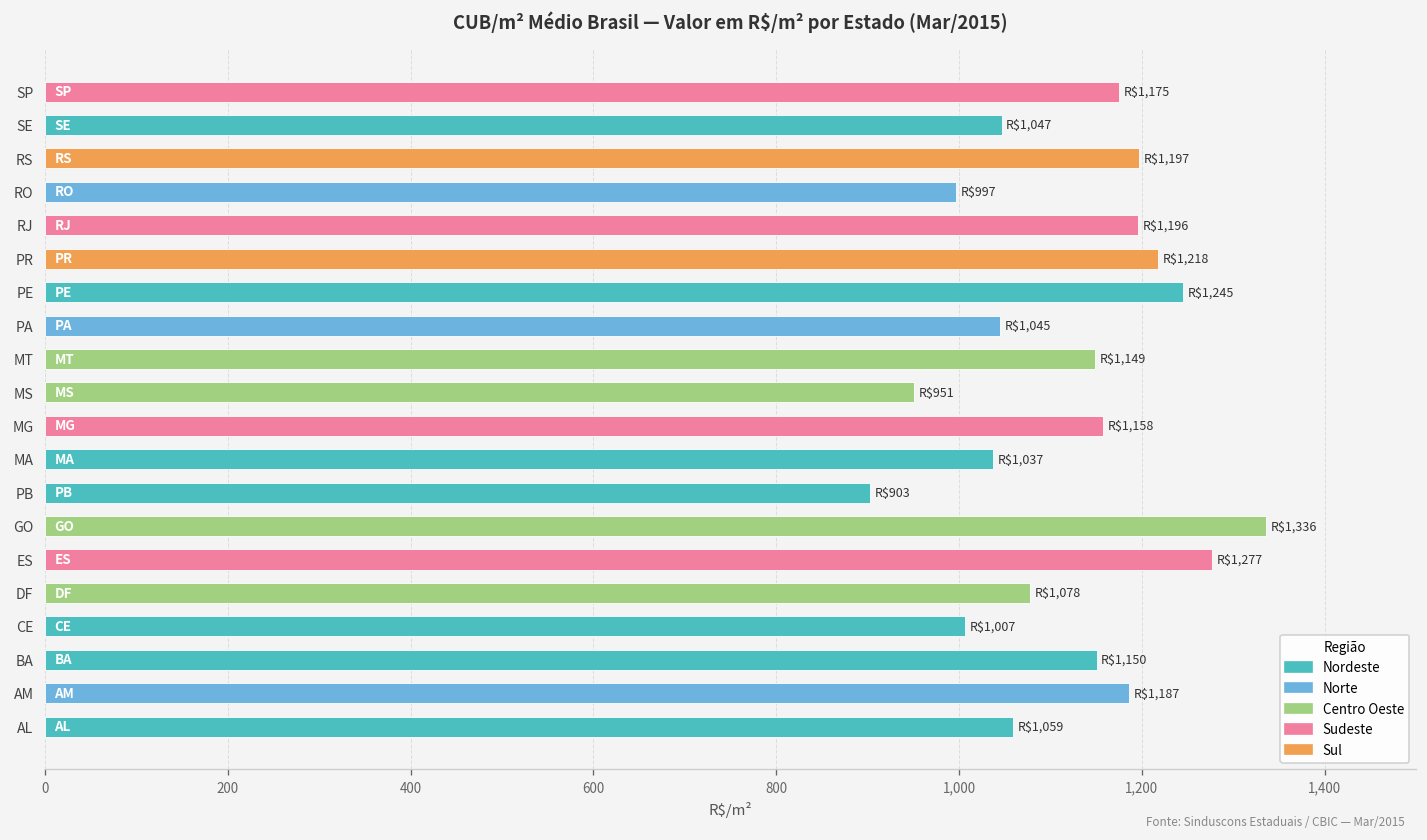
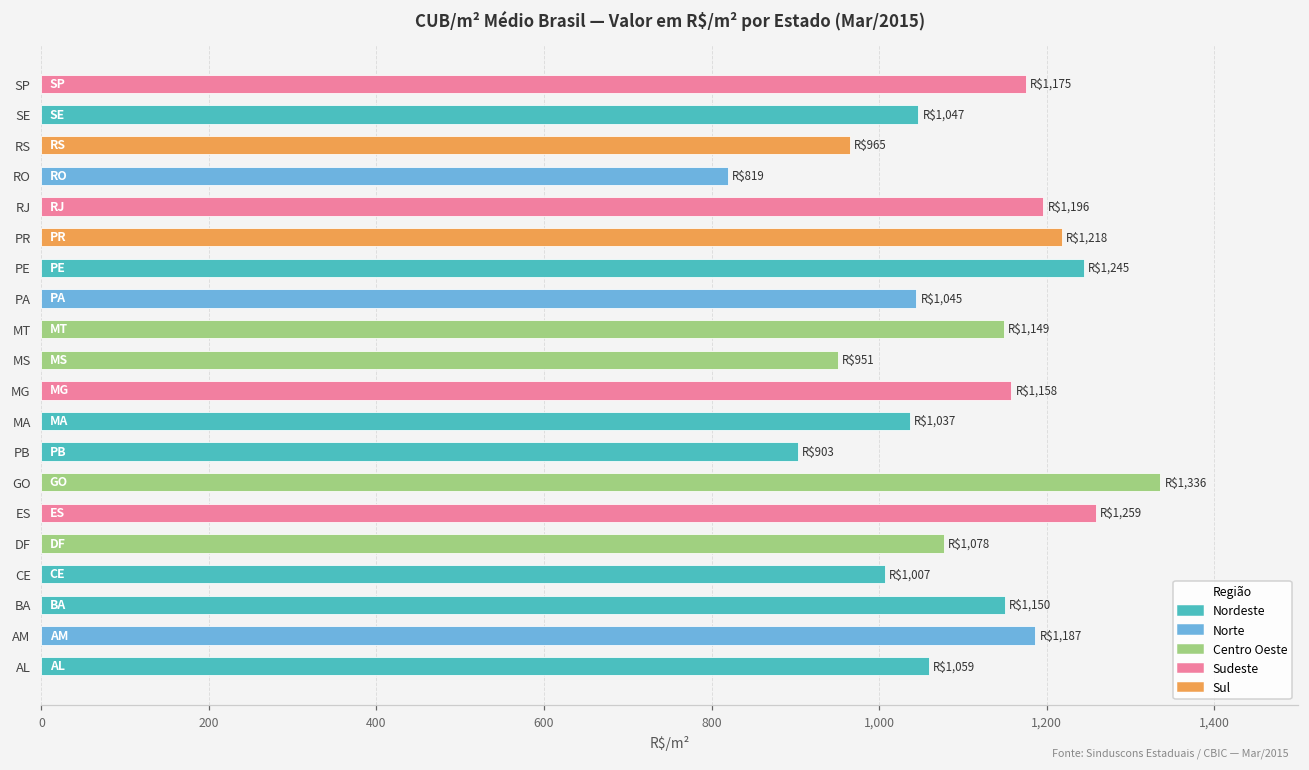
RS: $1,197 -> $965
RO: $997 -> $819
ES: $1,277 -> $1,259
